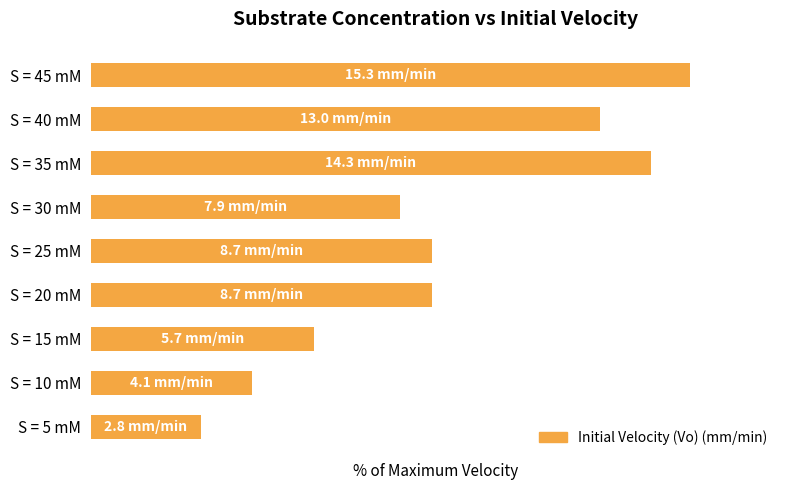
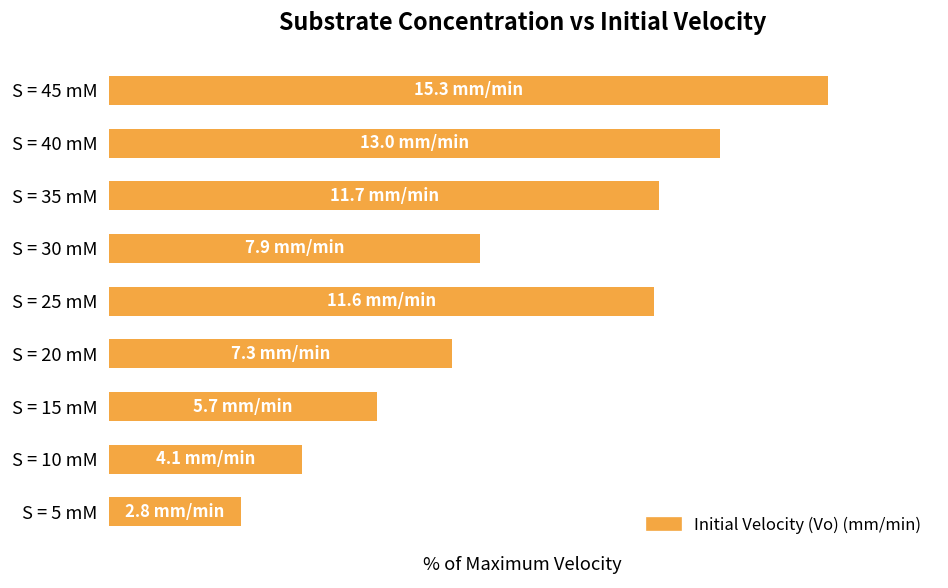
S = 35 mM: 14.3 -> 11.7
S = 25 mM: 8.7 -> 11.6
S = 20 mM: 8.7 -> 7.3
